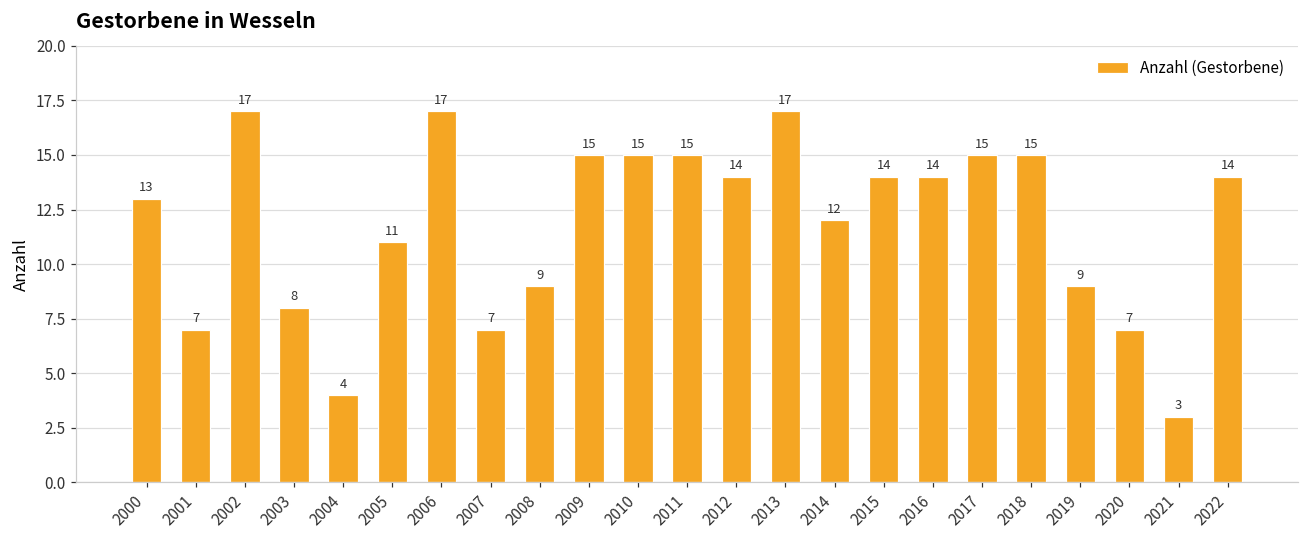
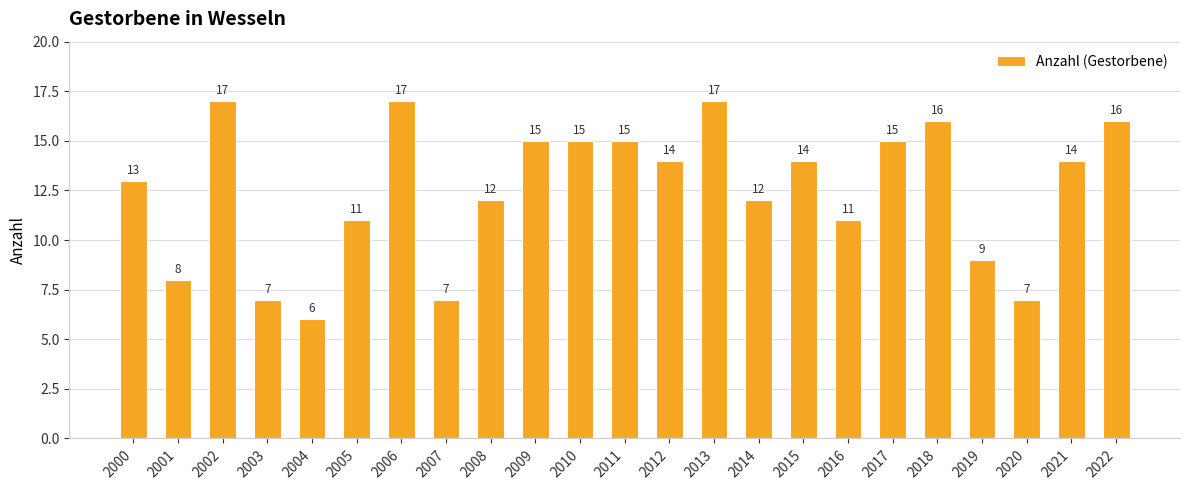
2001: 7 -> 8
2003: 8 -> 7
2004: 4 -> 6
2008: 9 -> 12
2016: 14 -> 11
2018: 15 -> 16
2021: 3 -> 14
2022: 14 -> 16
